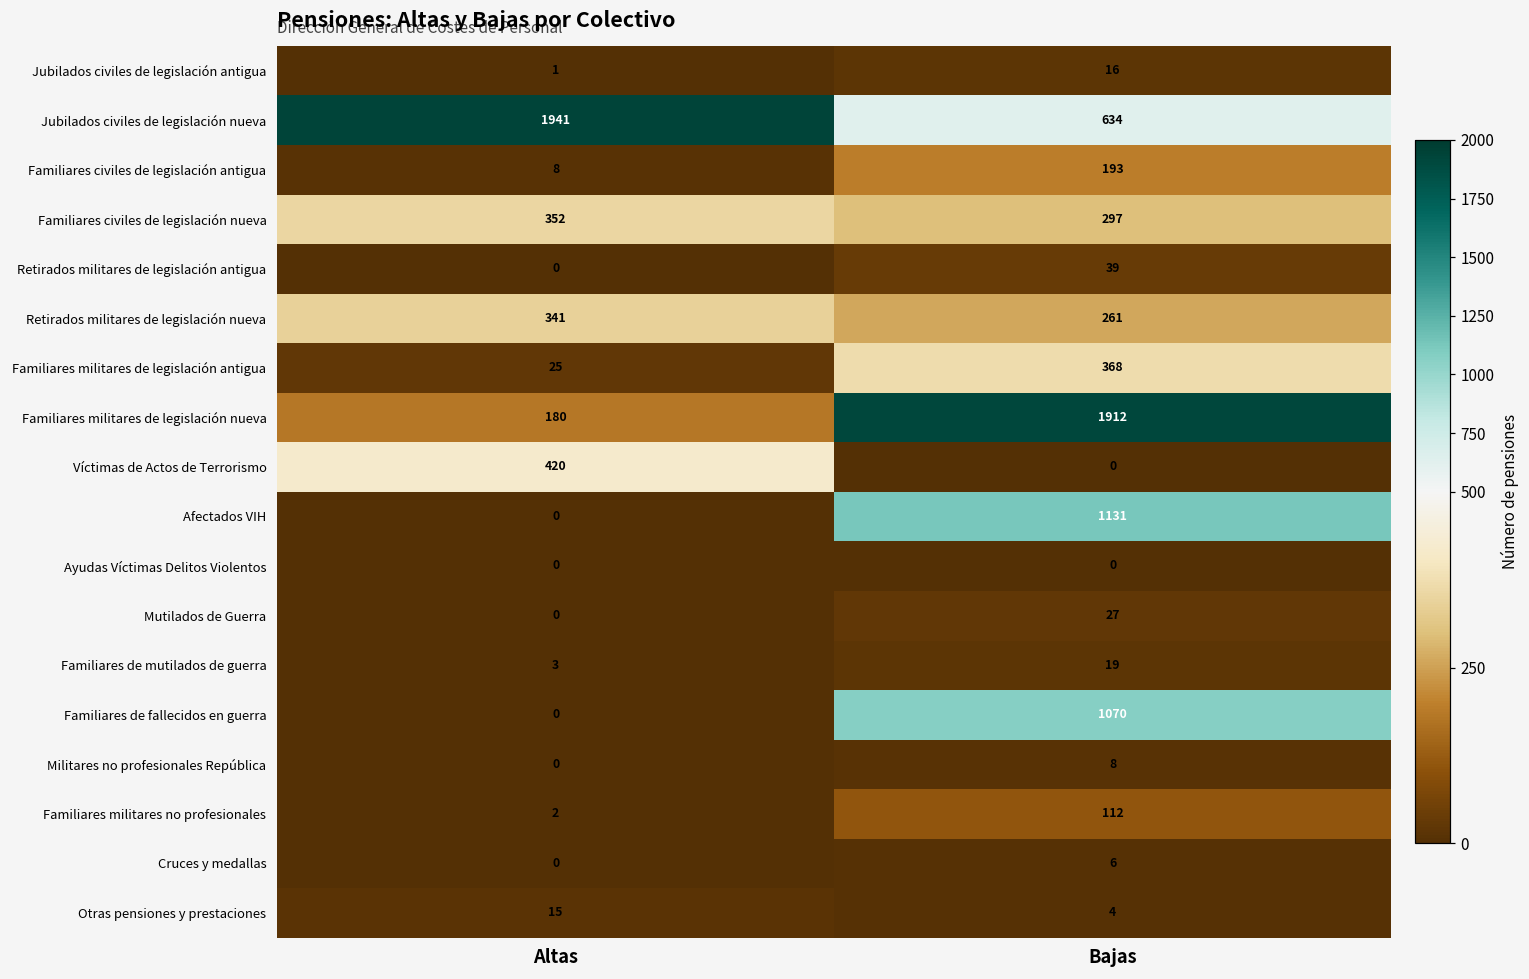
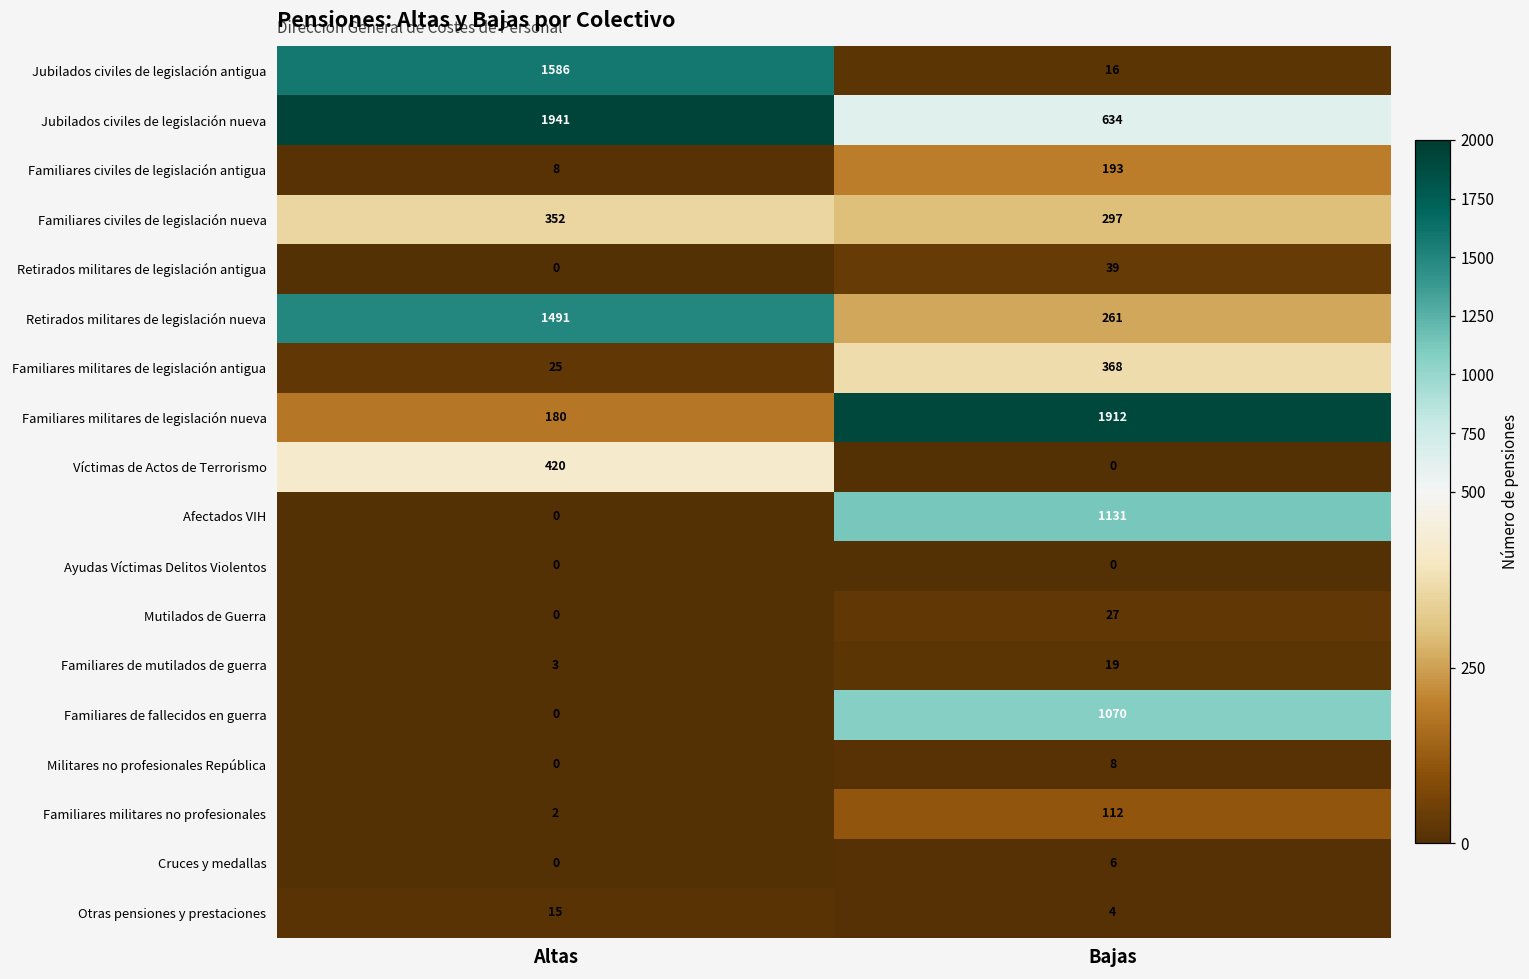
Jubilados civiles de legislación antigua, Altas: 1 -> 1586
Retirados militares de legislación nueva, Altas: 341 -> 1491
